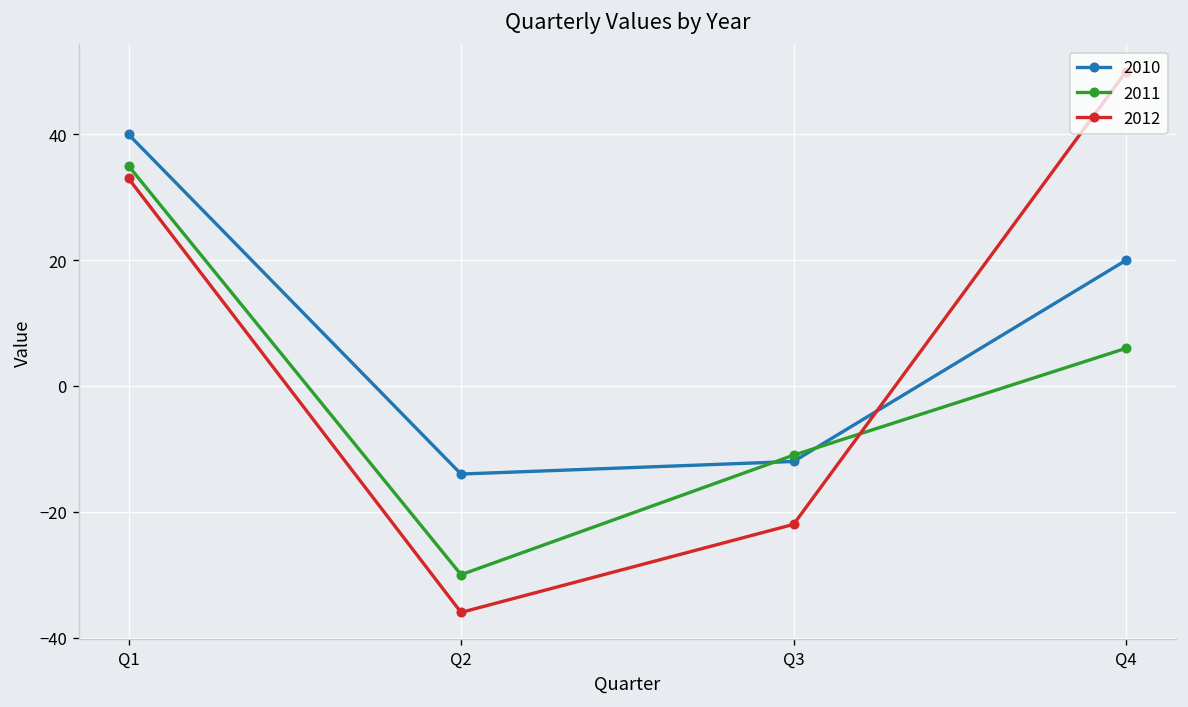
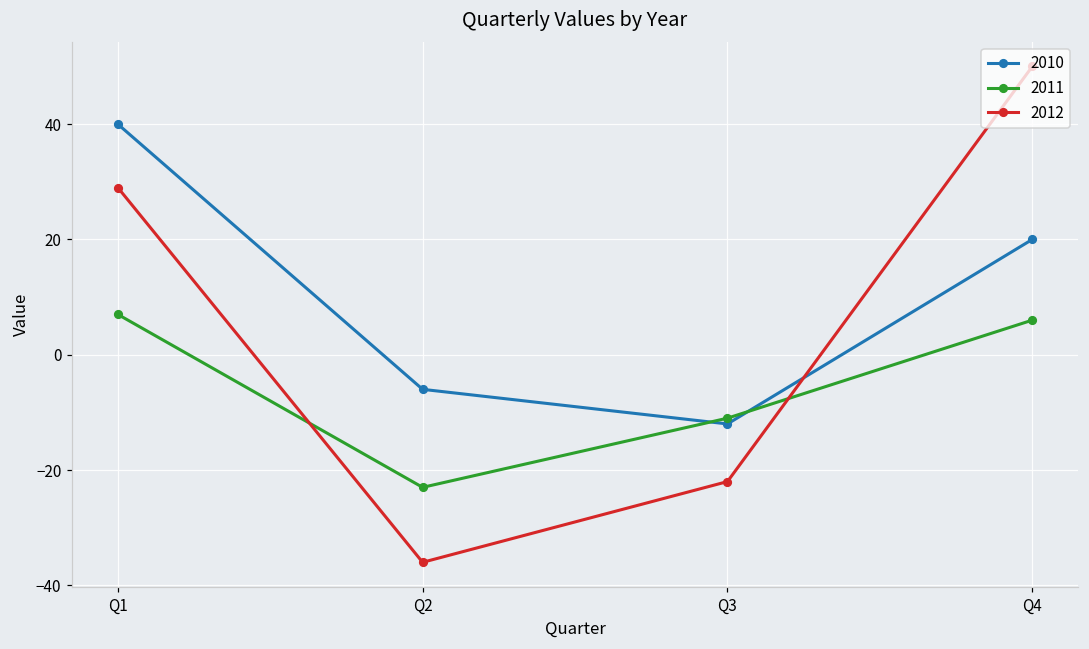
2011, Q1: 35 -> 7
2012, Q1: 33 -> 29
2010, Q2: -14 -> -6
2011, Q2: -30 -> -23
